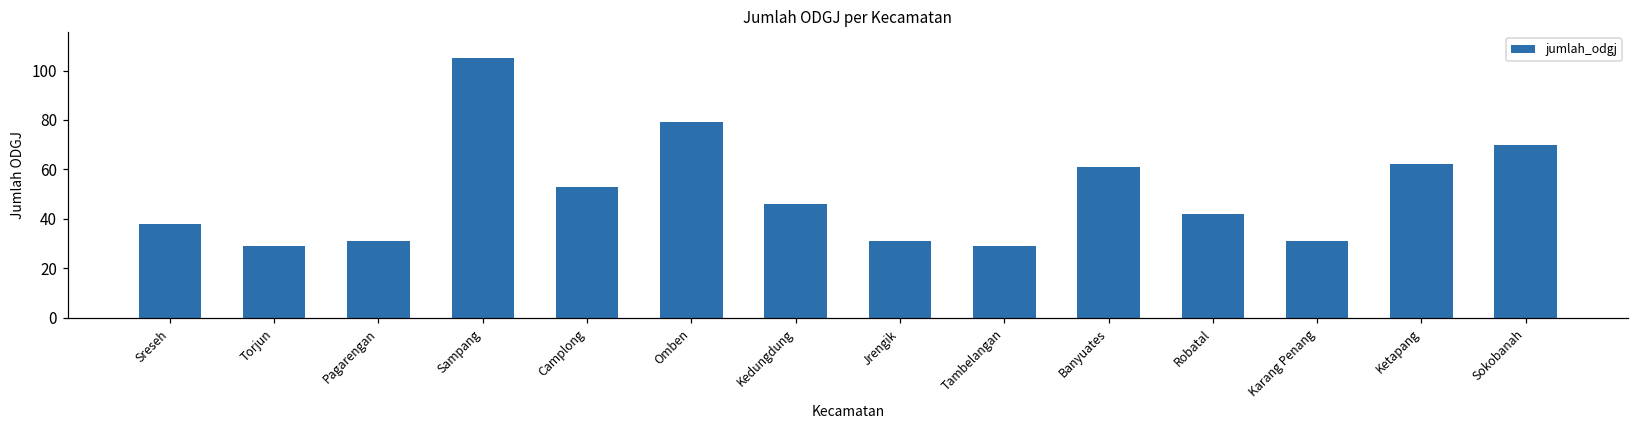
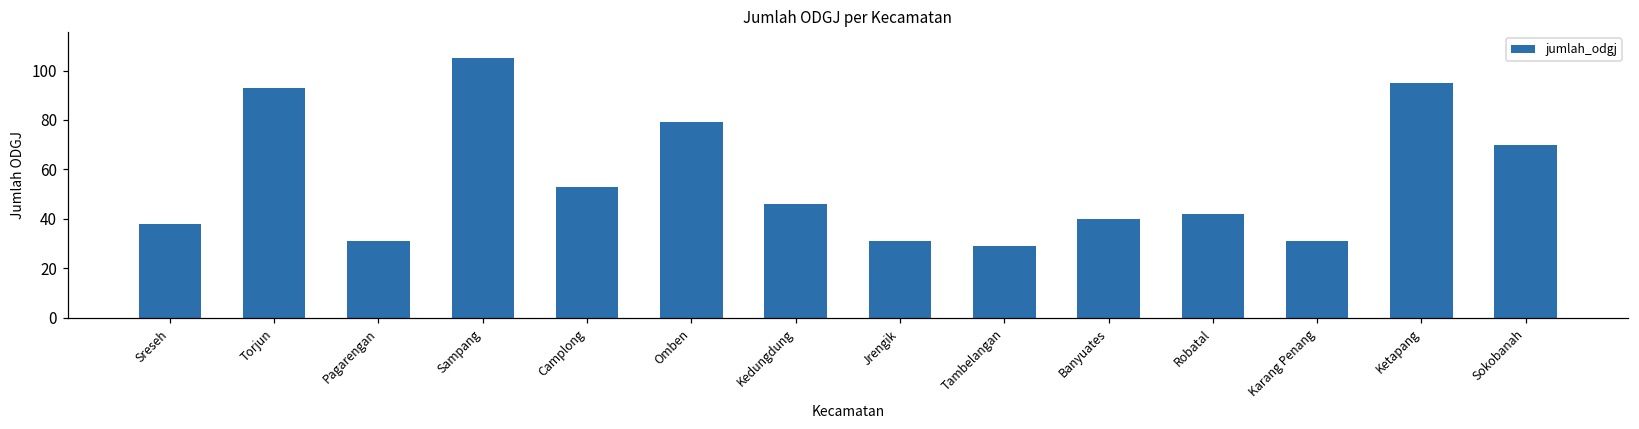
Torjun: 29 -> 93
Banyuates: 61 -> 40
Ketapang: 62 -> 95
